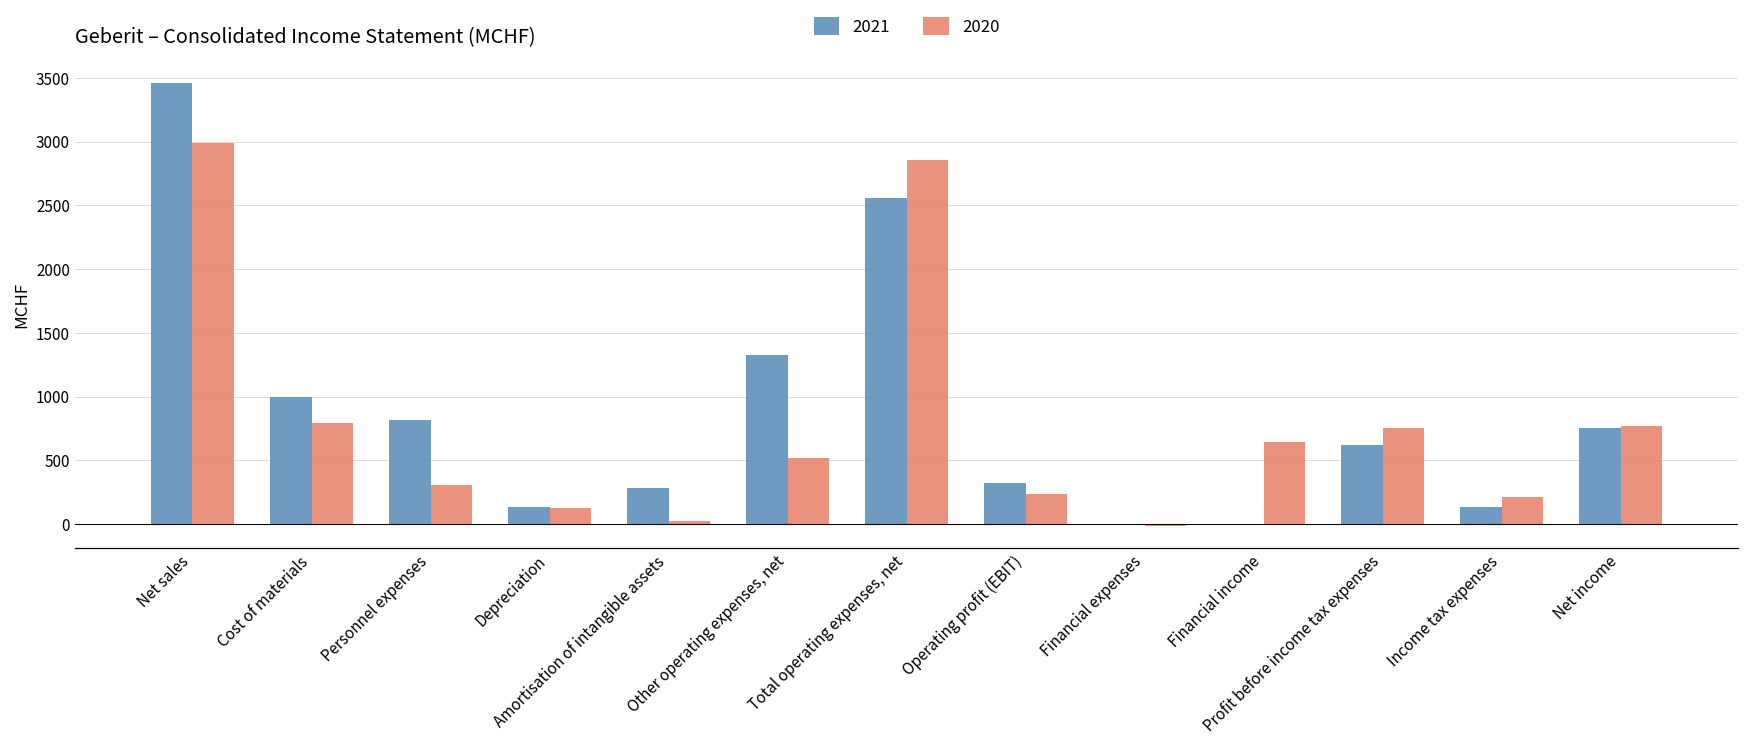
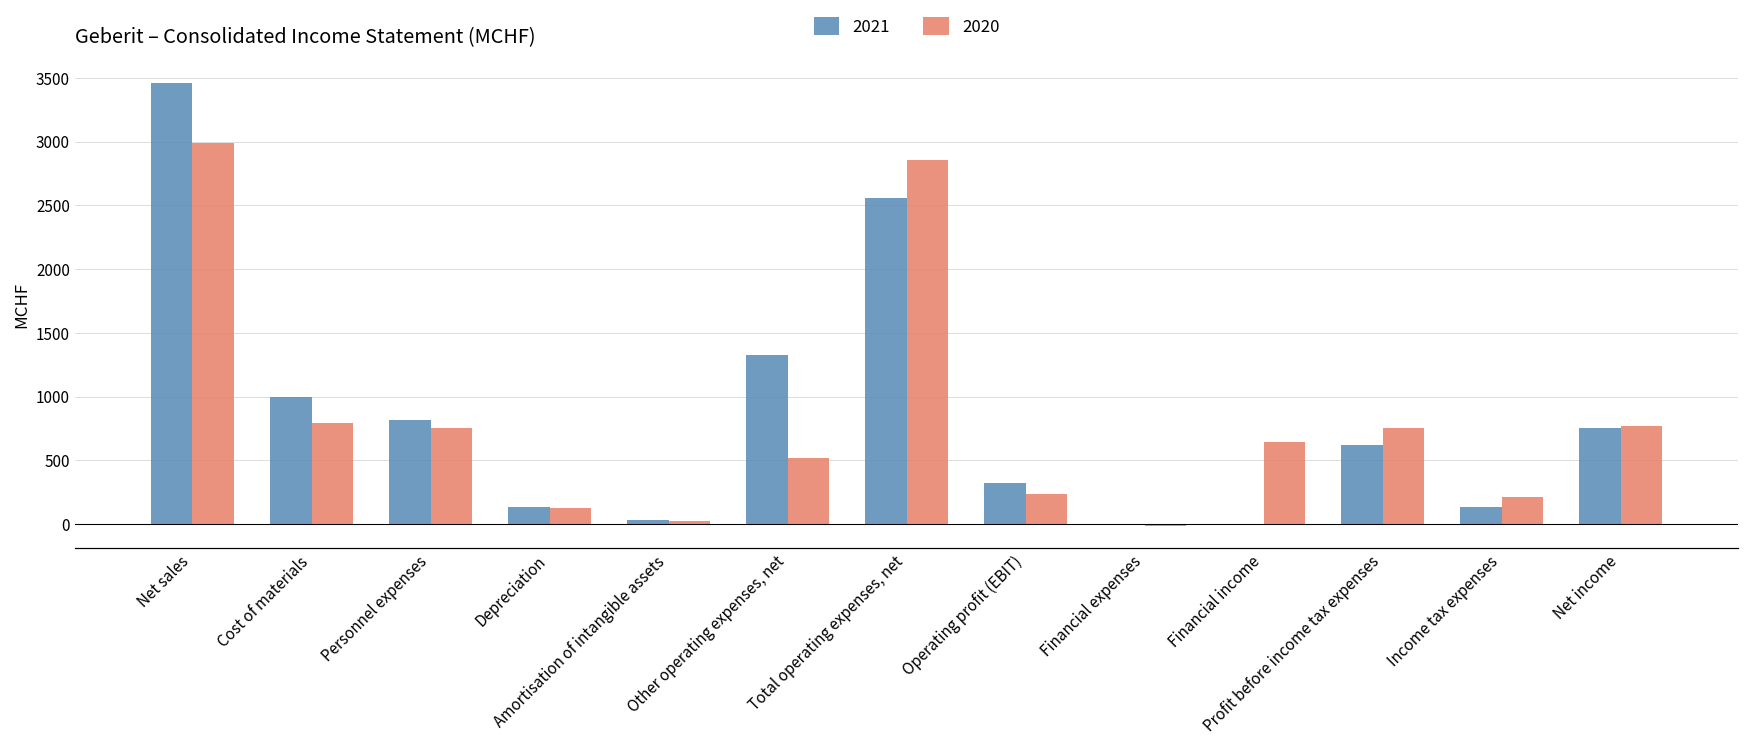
2020, Personnel expenses: 310 -> 750
2021, Amortisation of intangible assets: 280 -> 30
